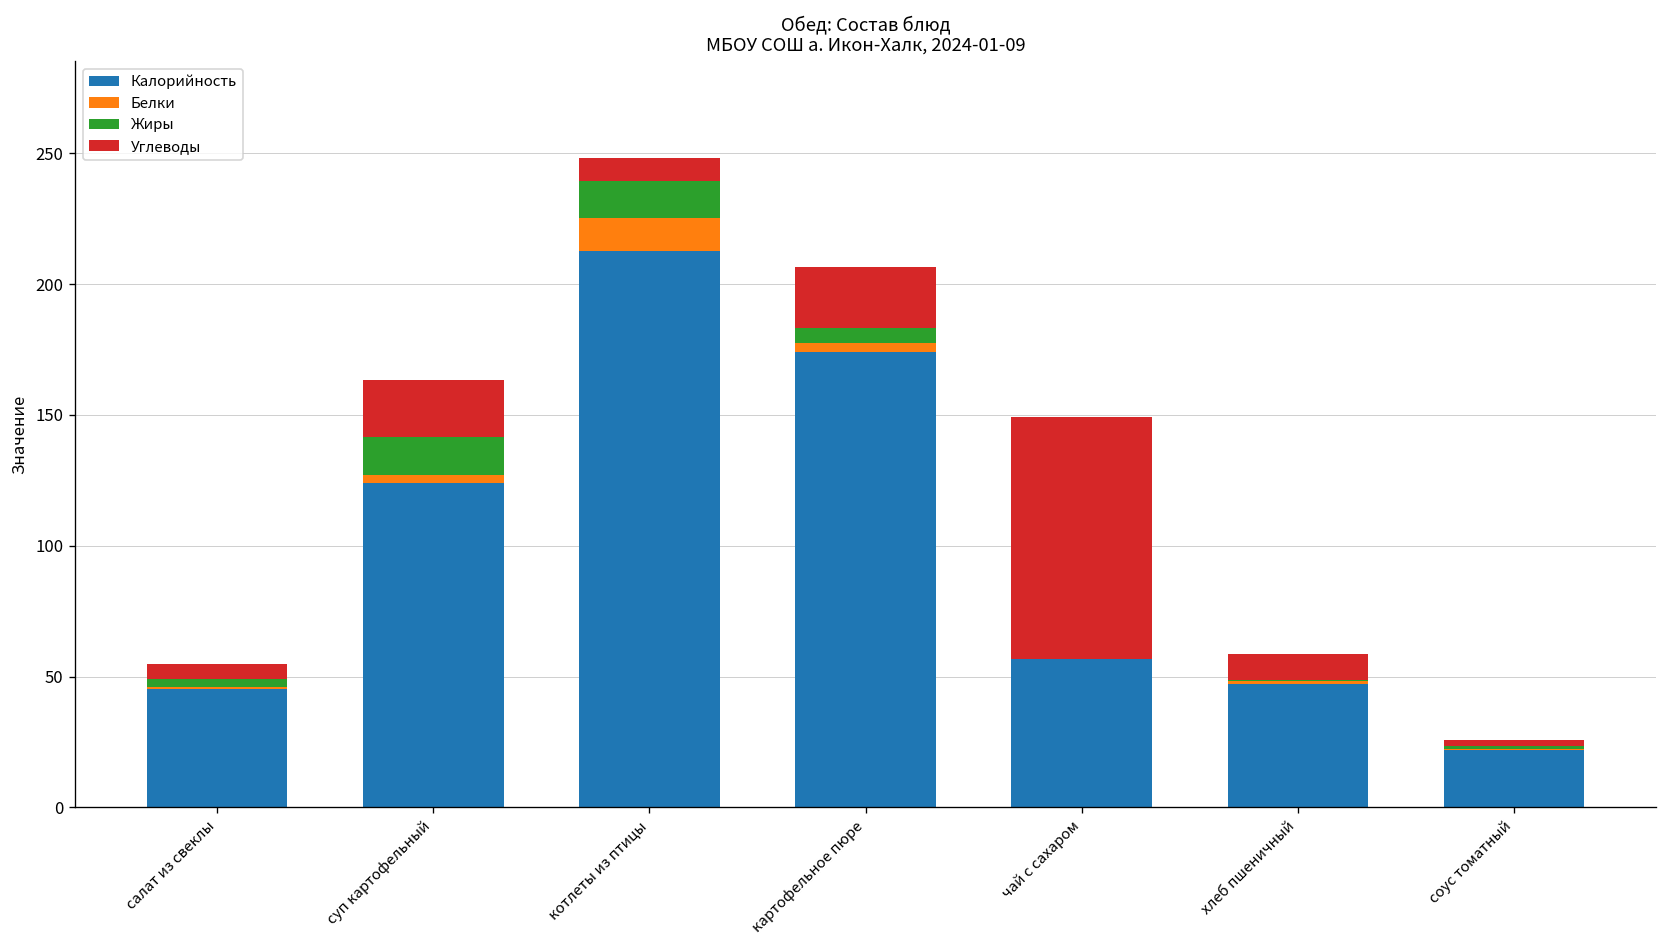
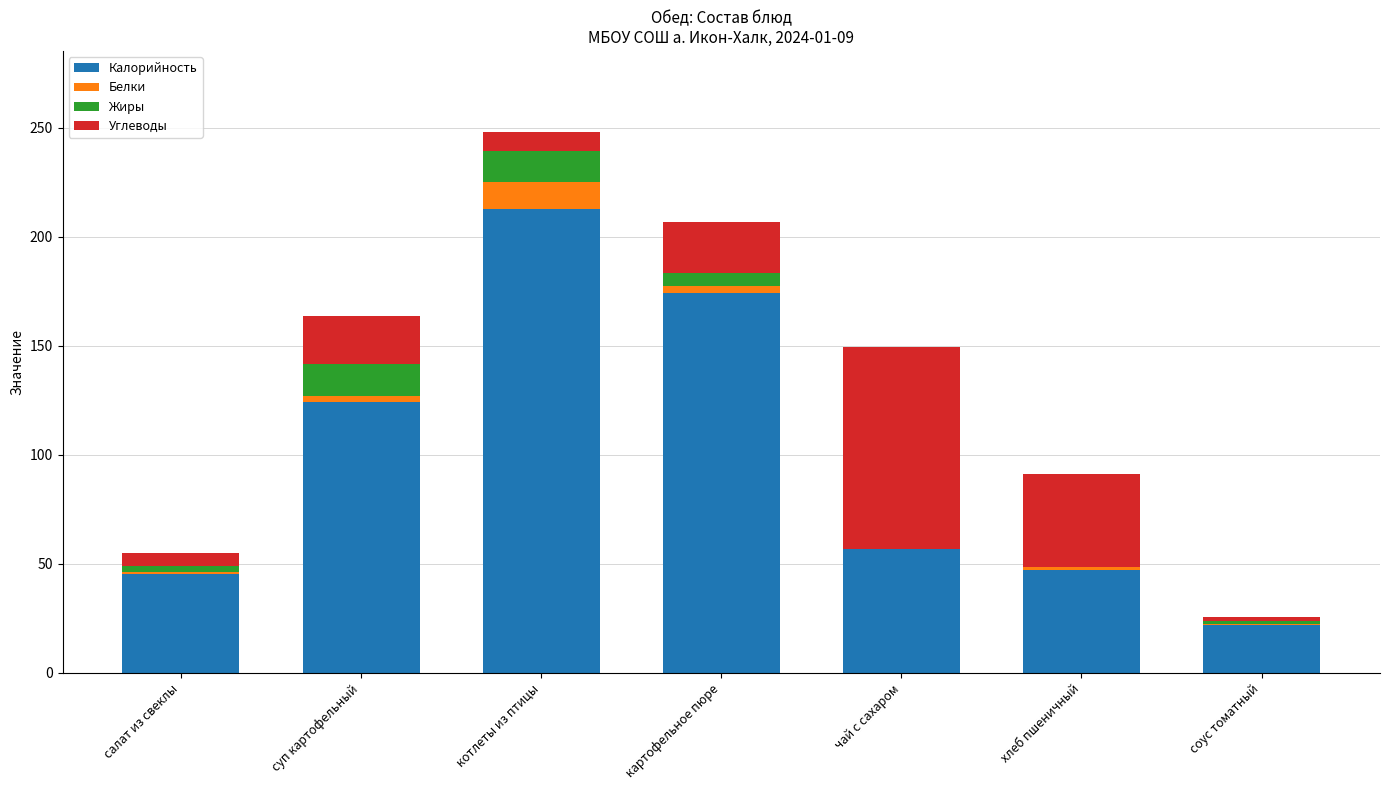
Углеводы, хлеб пшеничный: 10 -> 43
